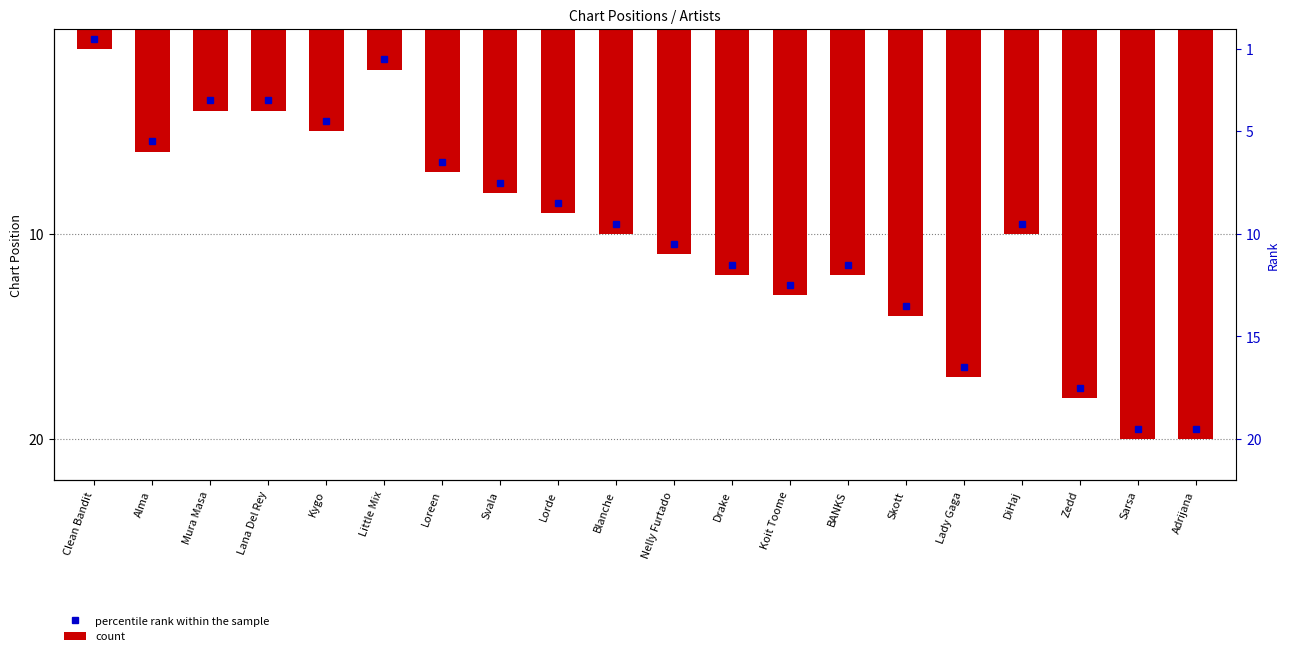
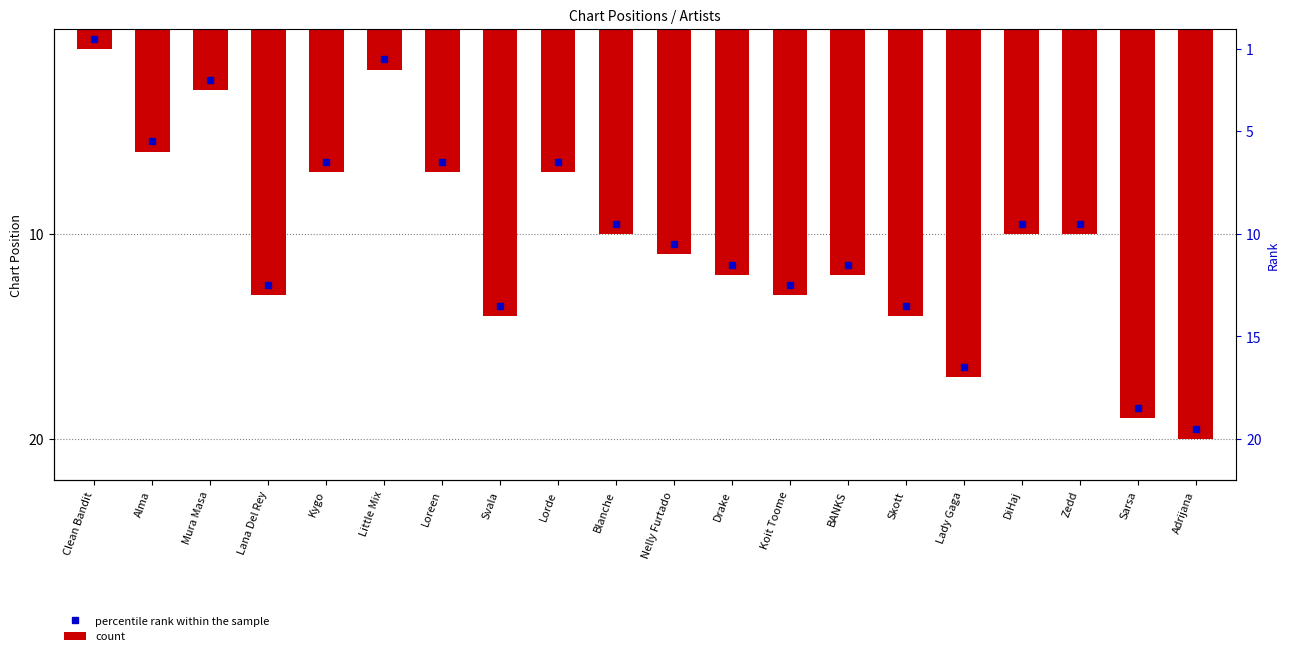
count, Mura Masa: 4 -> 3
count, Lana Del Rey: 4 -> 13
count, Kygo: 5 -> 7
count, Svala: 8 -> 14
count, Lorde: 9 -> 7
count, Zedd: 18 -> 10
count, Sarsa: 20 -> 19
